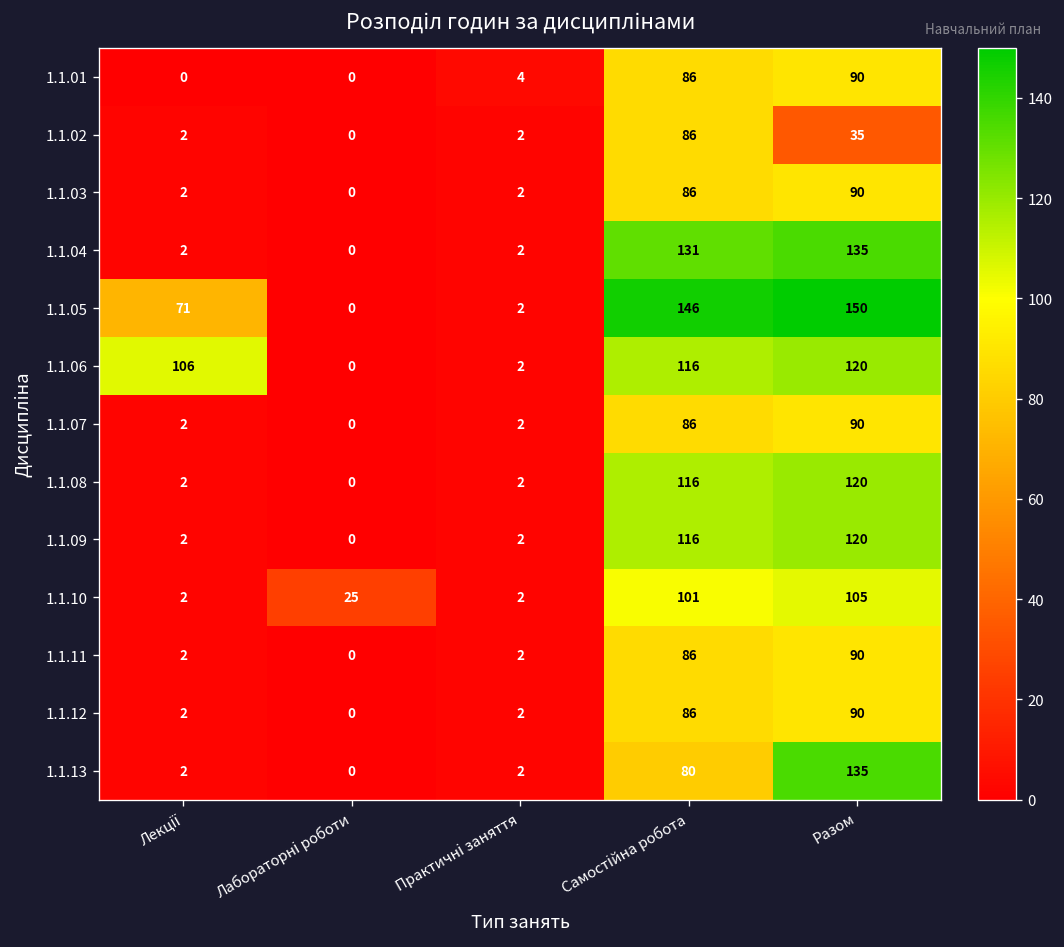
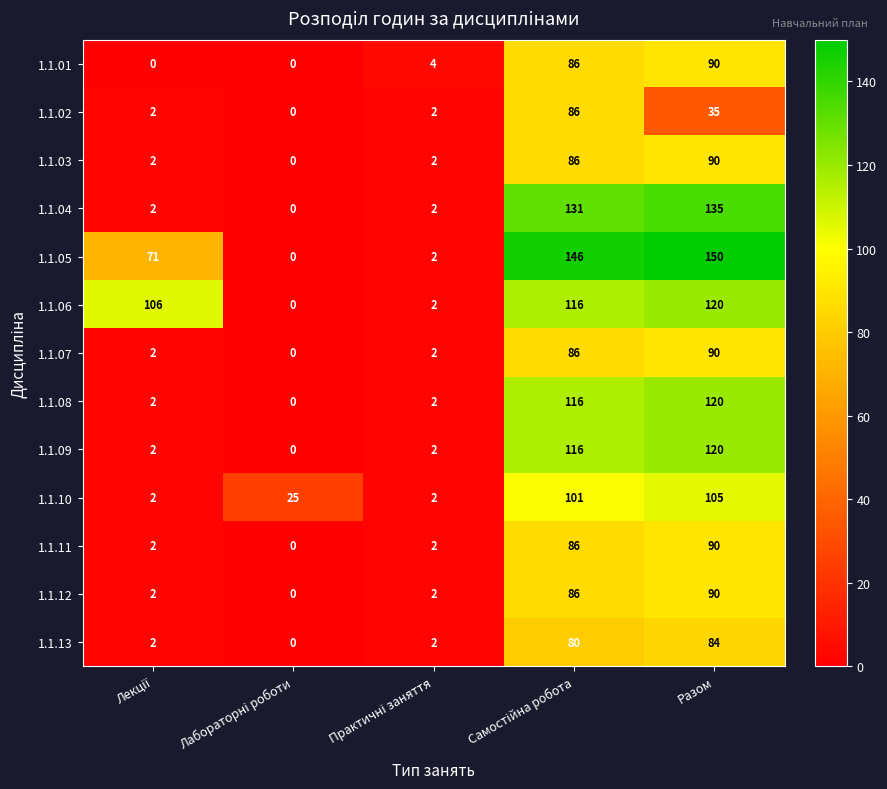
1.1.13, Разом: 135 -> 84
